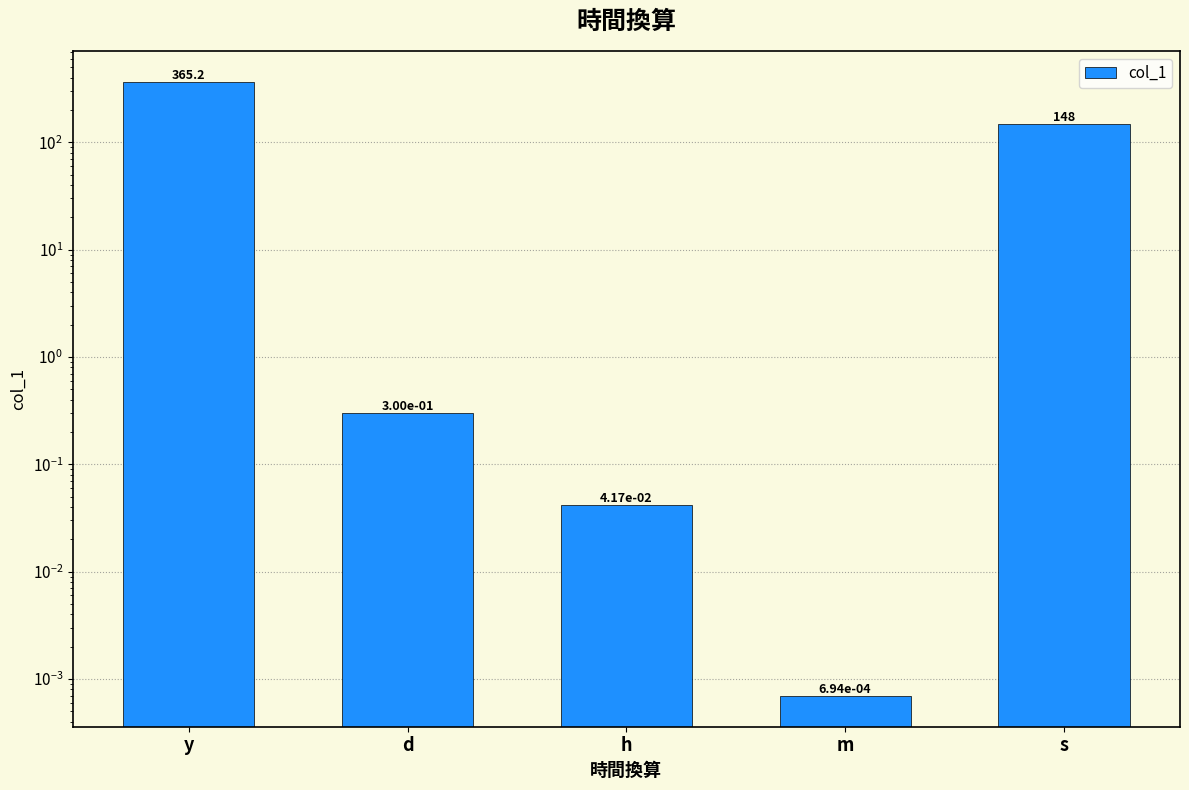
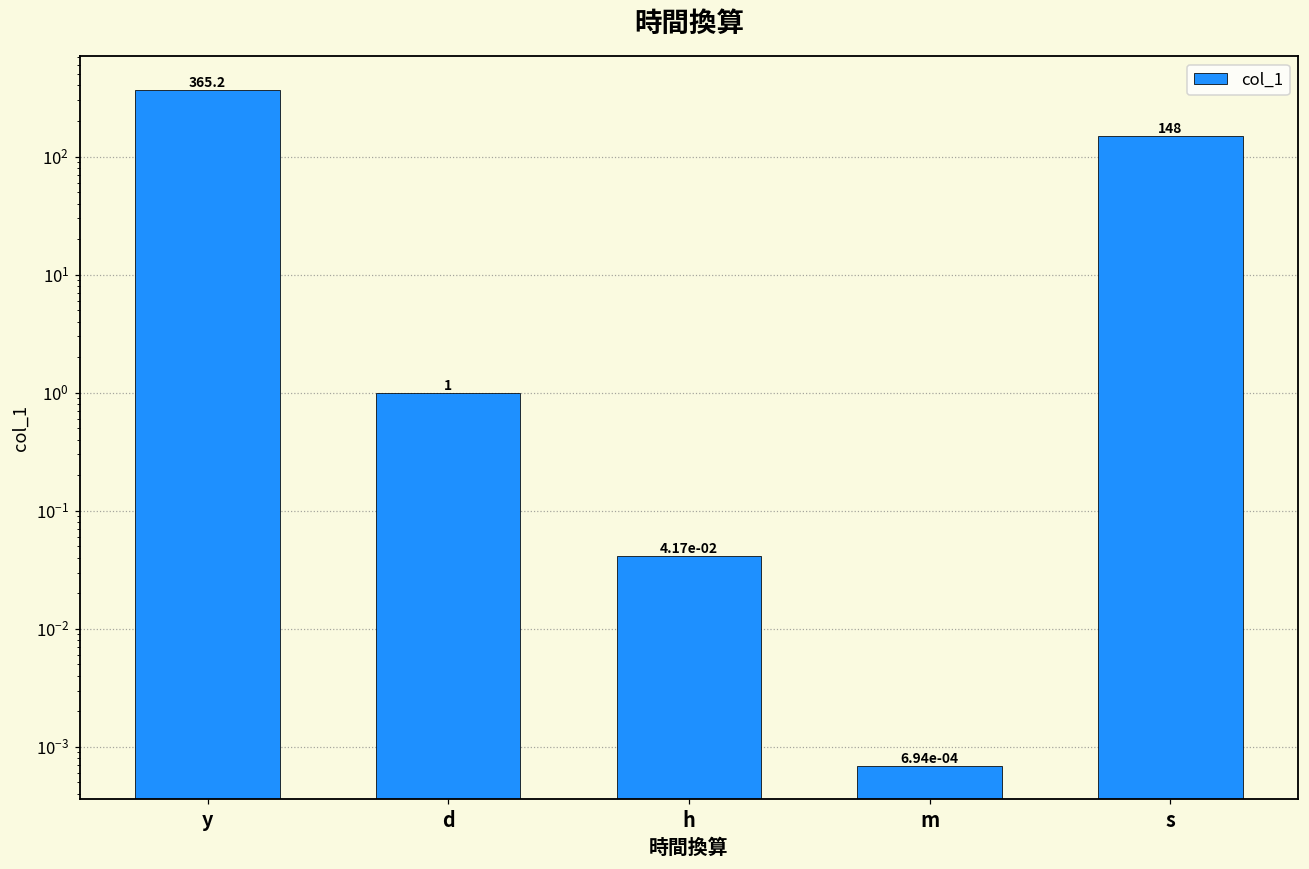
d: 3.00e-01 -> 1
